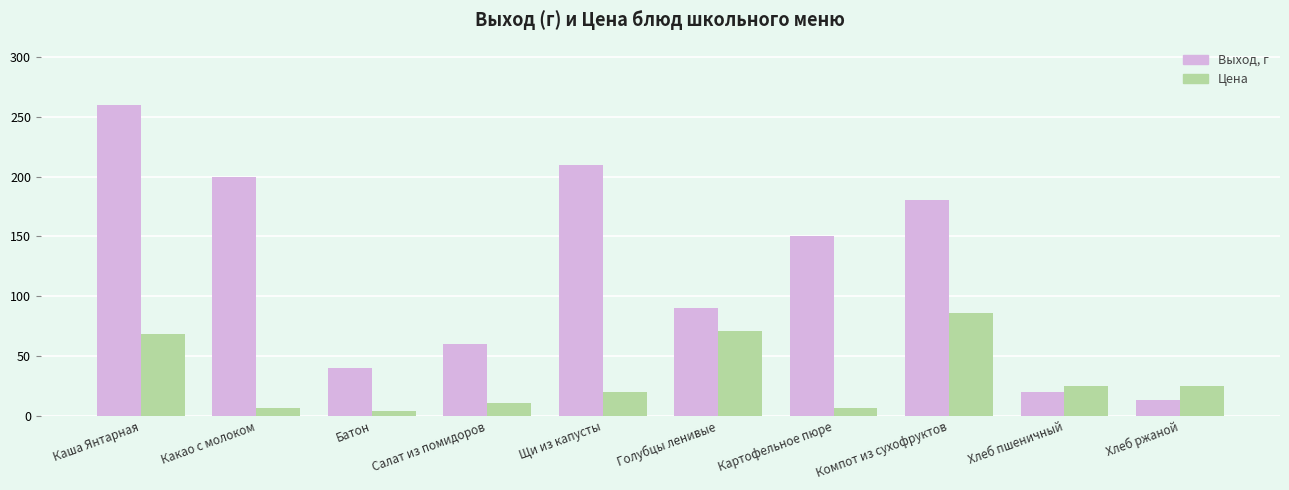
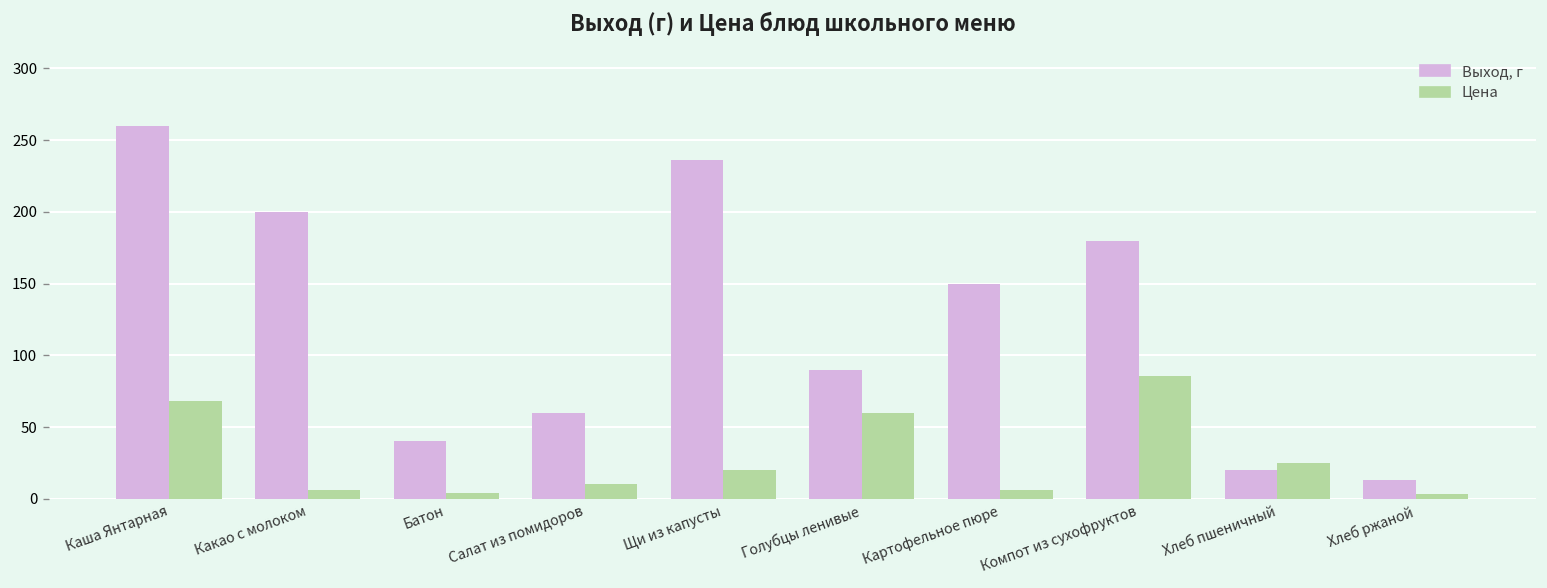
Выход, г, Щи из капусты: 210 -> 236
Цена, Голубцы ленивые: 71 -> 60
Цена, Хлеб ржаной: 25 -> 3
